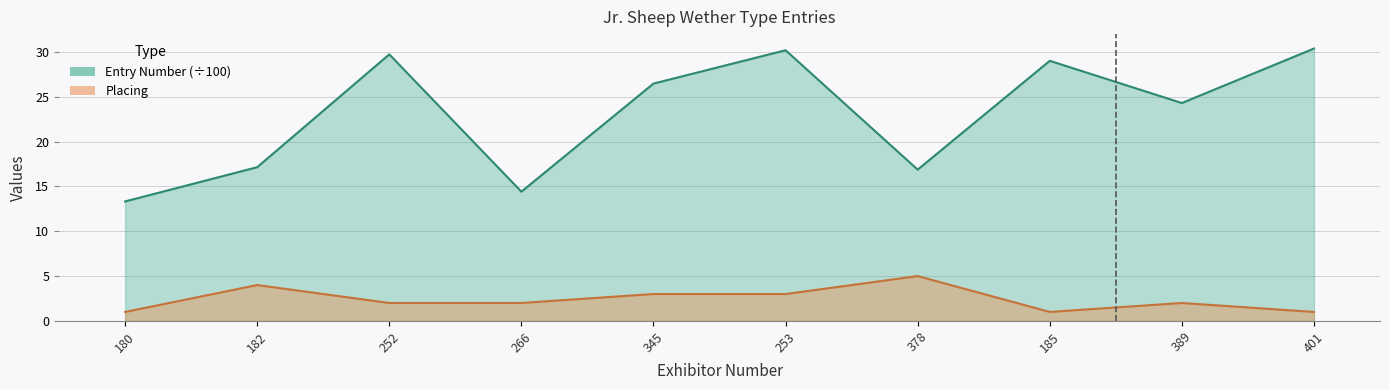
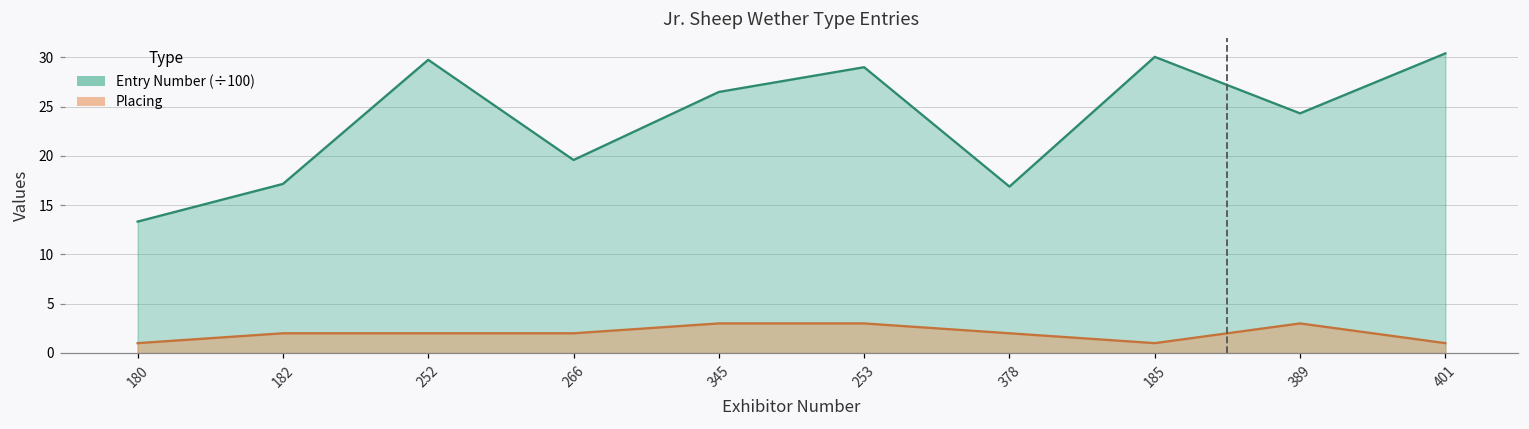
Placing, 182: 4 -> 2
Entry Number (÷100), 266: 14 -> 20
Entry Number (÷100), 253: 30 -> 29
Placing, 378: 5 -> 2
Entry Number (÷100), 185: 29 -> 30
Placing, 389: 2 -> 3
